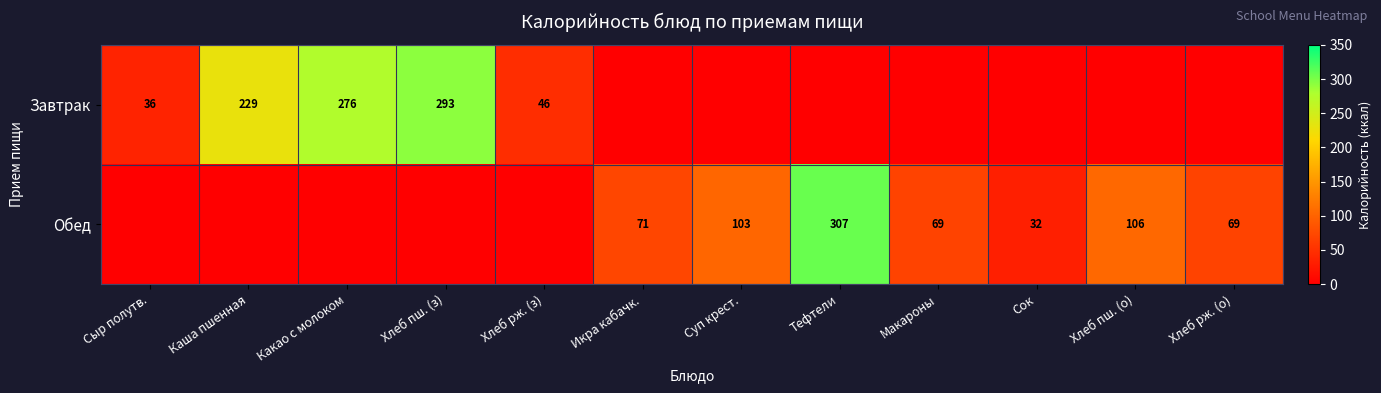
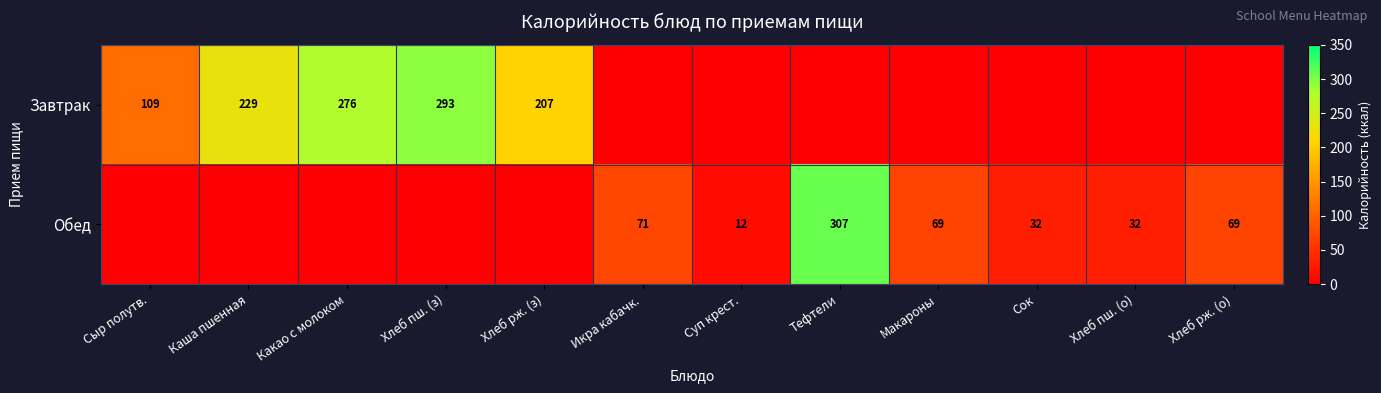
Завтрак, Сыр полутв.: 36 -> 109
Завтрак, Хлеб рж. (з): 46 -> 207
Обед, Суп крест.: 103 -> 12
Обед, Хлеб пш. (о): 106 -> 32
